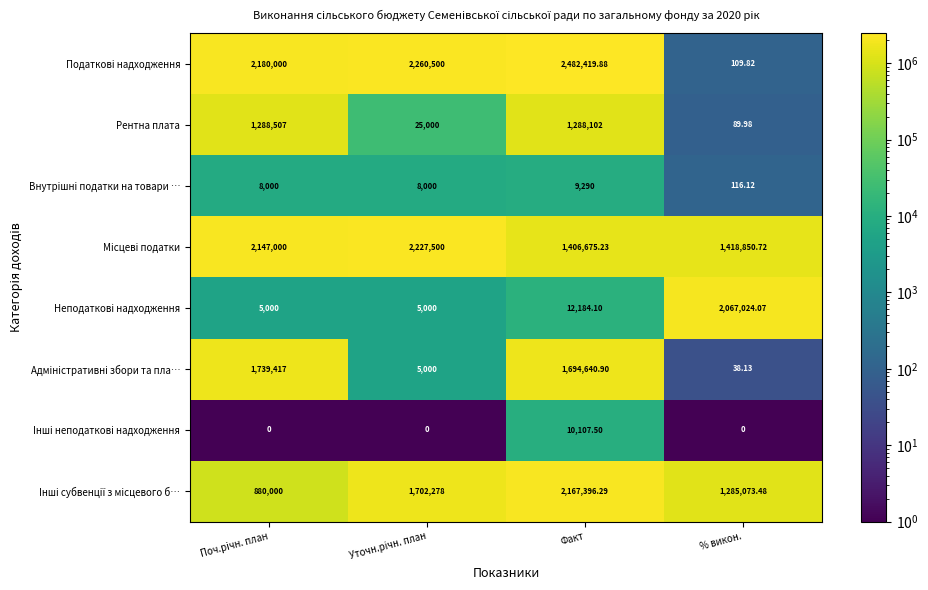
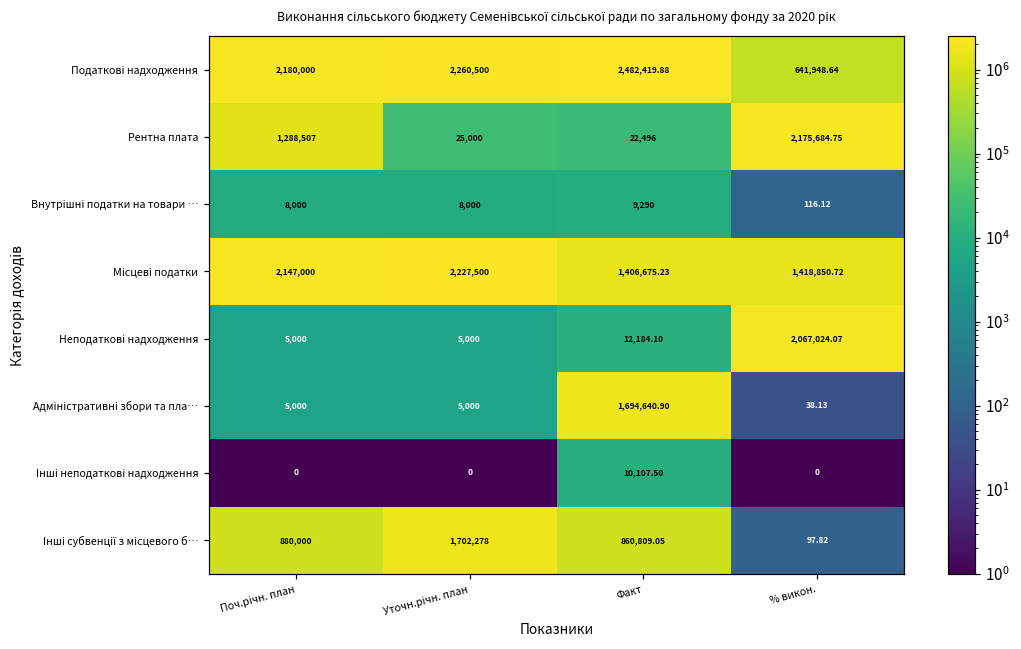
Податкові надходження, % викон.: 109.82 -> 641,948.64
Рентна плата, Факт: 1,288,102 -> 22,496
Рентна плата, % викон.: 89.98 -> 2,175,684.75
Адміністративні збори та пла…, Поч.річн. план: 1,739,417 -> 5,000
Інші субвенції з місцевого б…, Факт: 2,167,396.29 -> 860,809.05
Інші субвенції з місцевого б…, % викон.: 1,285,073.48 -> 97.82
